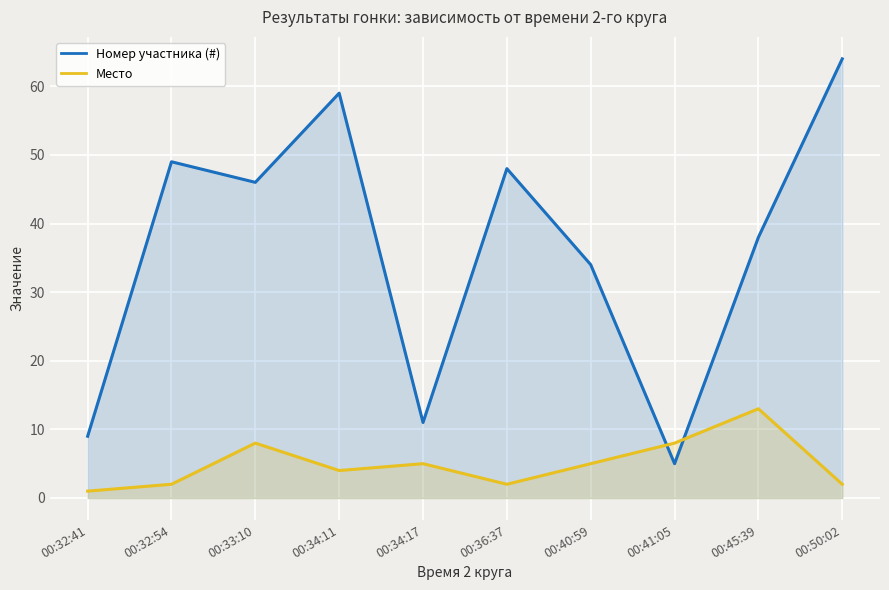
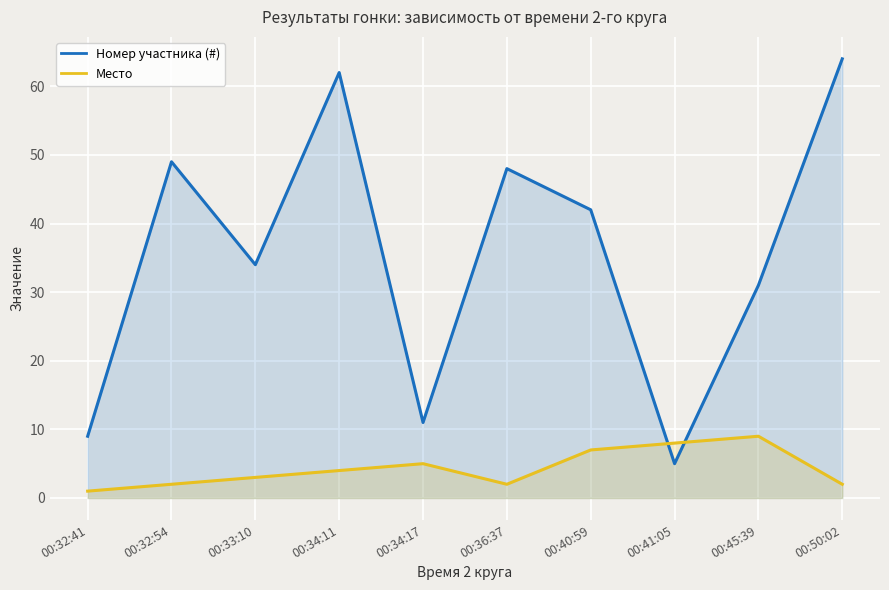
Номер участника (#), 00:33:10: 46 -> 34
Место, 00:33:10: 8 -> 3
Номер участника (#), 00:34:11: 59 -> 62
Номер участника (#), 00:40:59: 34 -> 42
Место, 00:40:59: 5 -> 7
Номер участника (#), 00:45:39: 38 -> 31
Место, 00:45:39: 13 -> 9
